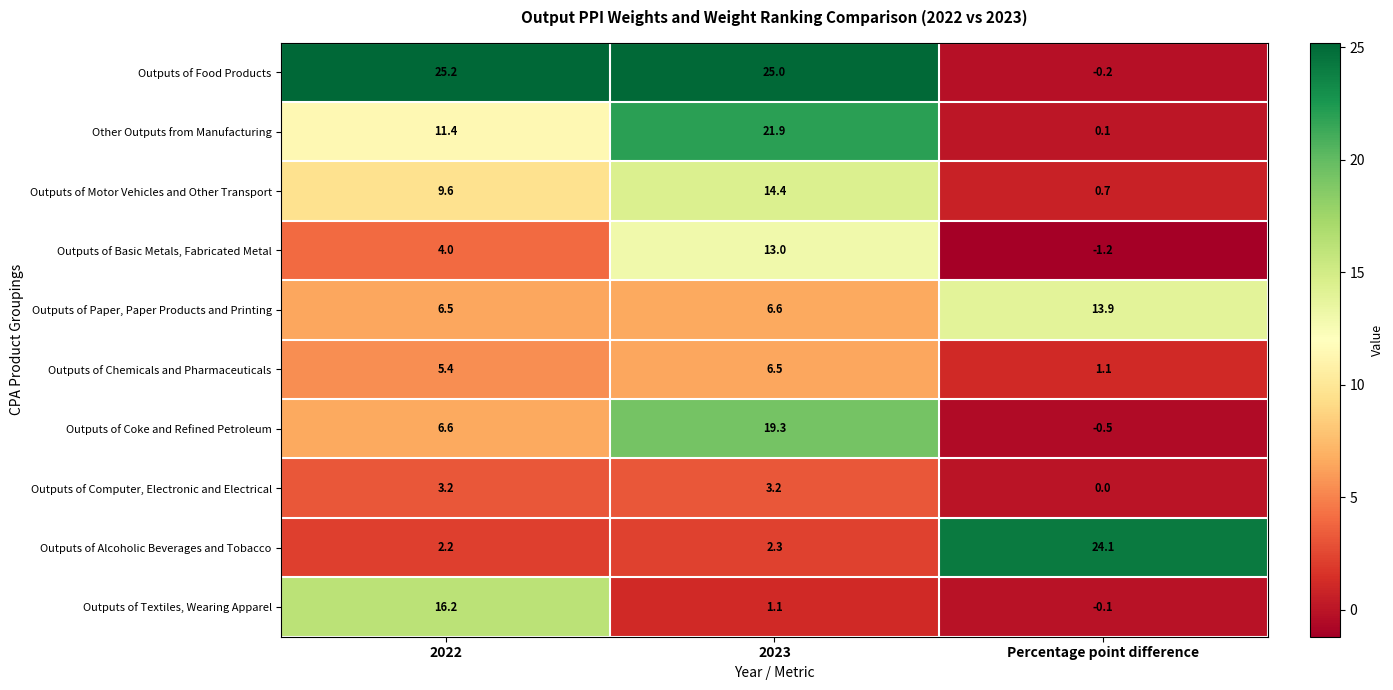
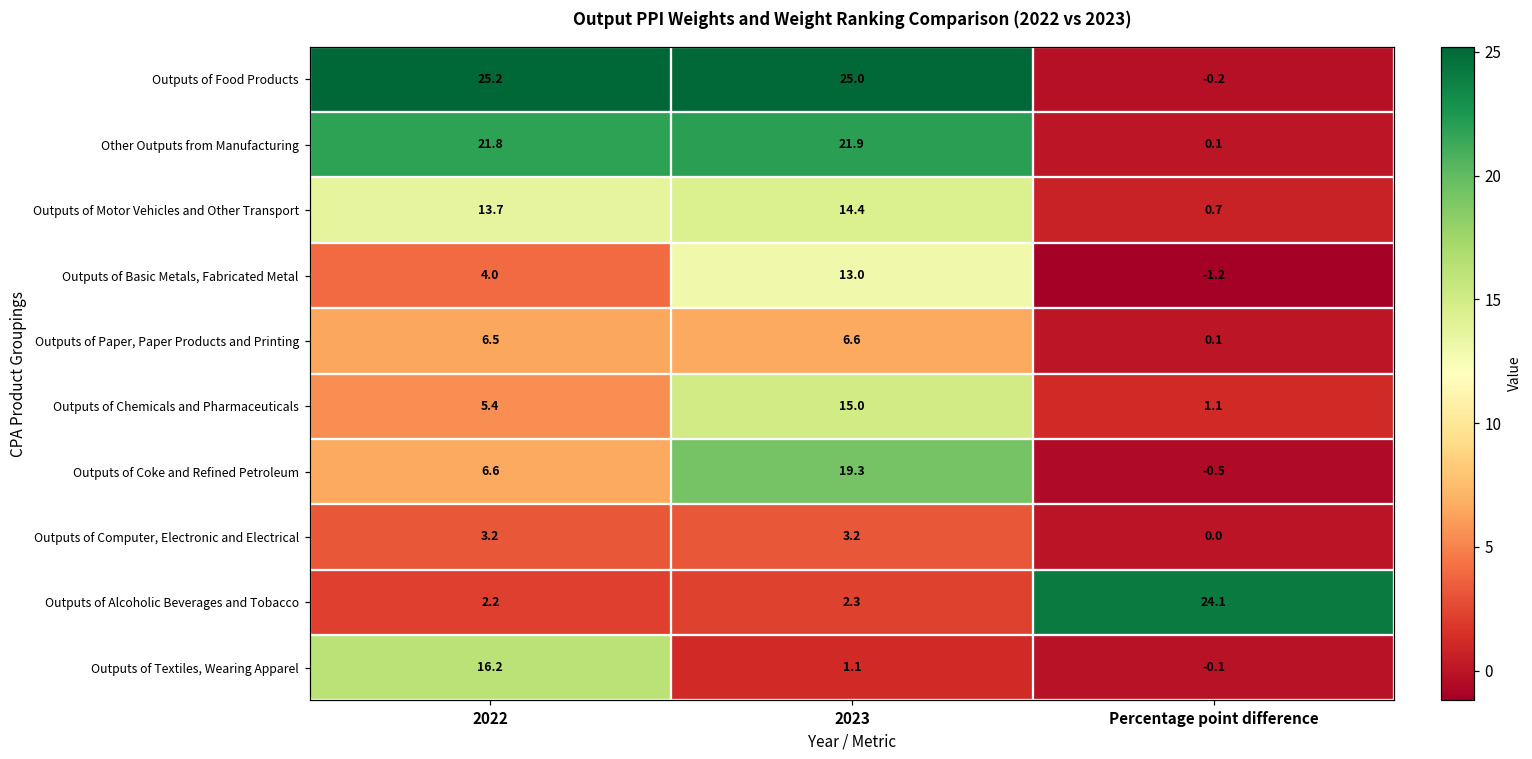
Other Outputs from Manufacturing, 2022: 11.4 -> 21.8
Outputs of Motor Vehicles and Other Transport, 2022: 9.6 -> 13.7
Outputs of Paper, Paper Products and Printing, Percentage point difference: 13.9 -> 0.1
Outputs of Chemicals and Pharmaceuticals, 2023: 6.5 -> 15.0
